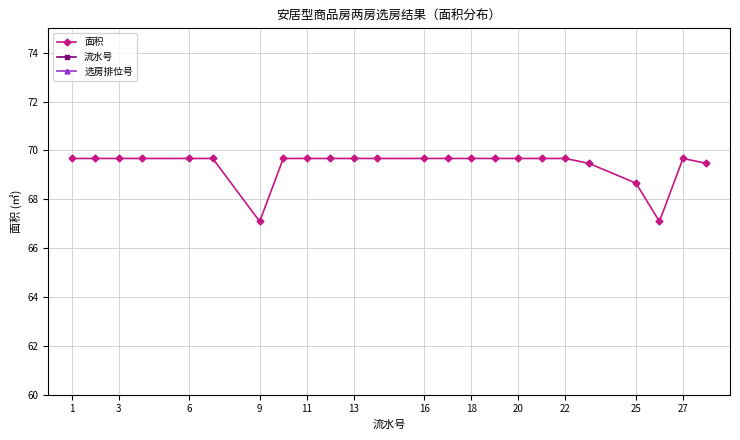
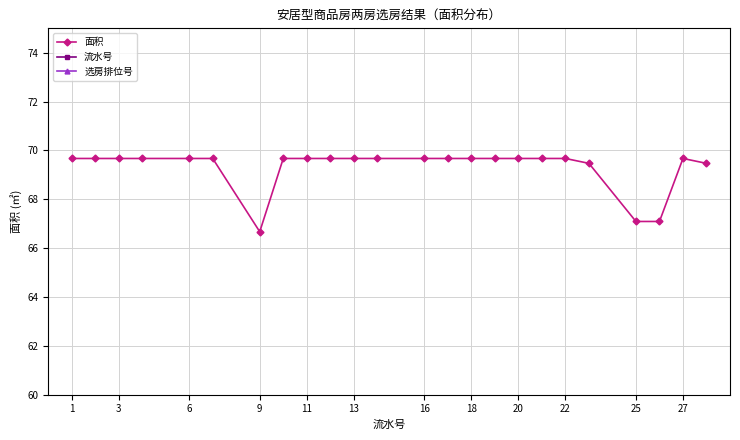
面积, 9: 67.1 -> 66.7
面积, 25: 68.7 -> 67.1
